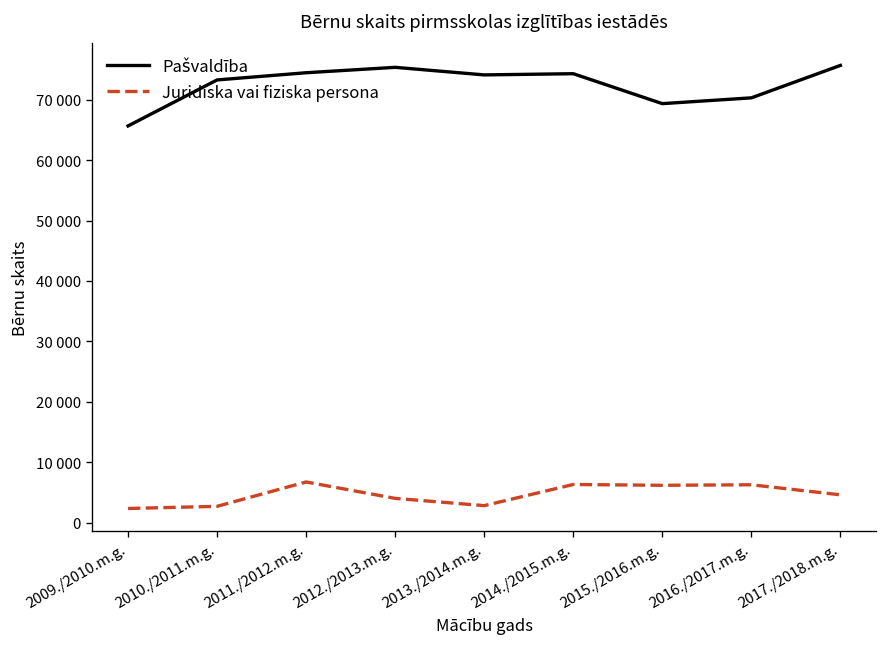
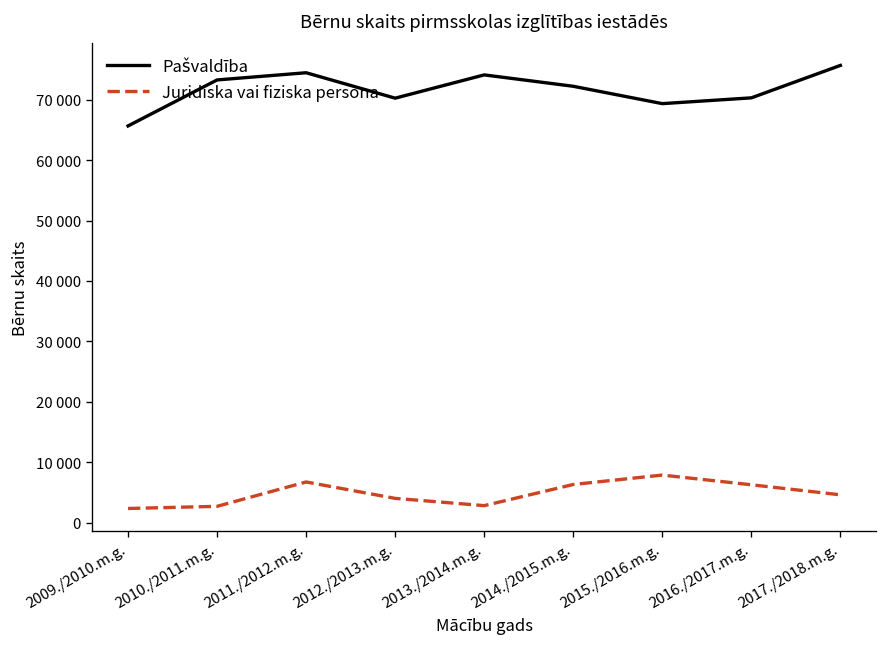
Pašvaldība, 2012./2013.m.g.: 75000 -> 70000
Pašvaldība, 2014./2015.m.g.: 74000 -> 72000
Juridiska vai fiziska persona, 2015./2016.m.g.: 6000 -> 8000
